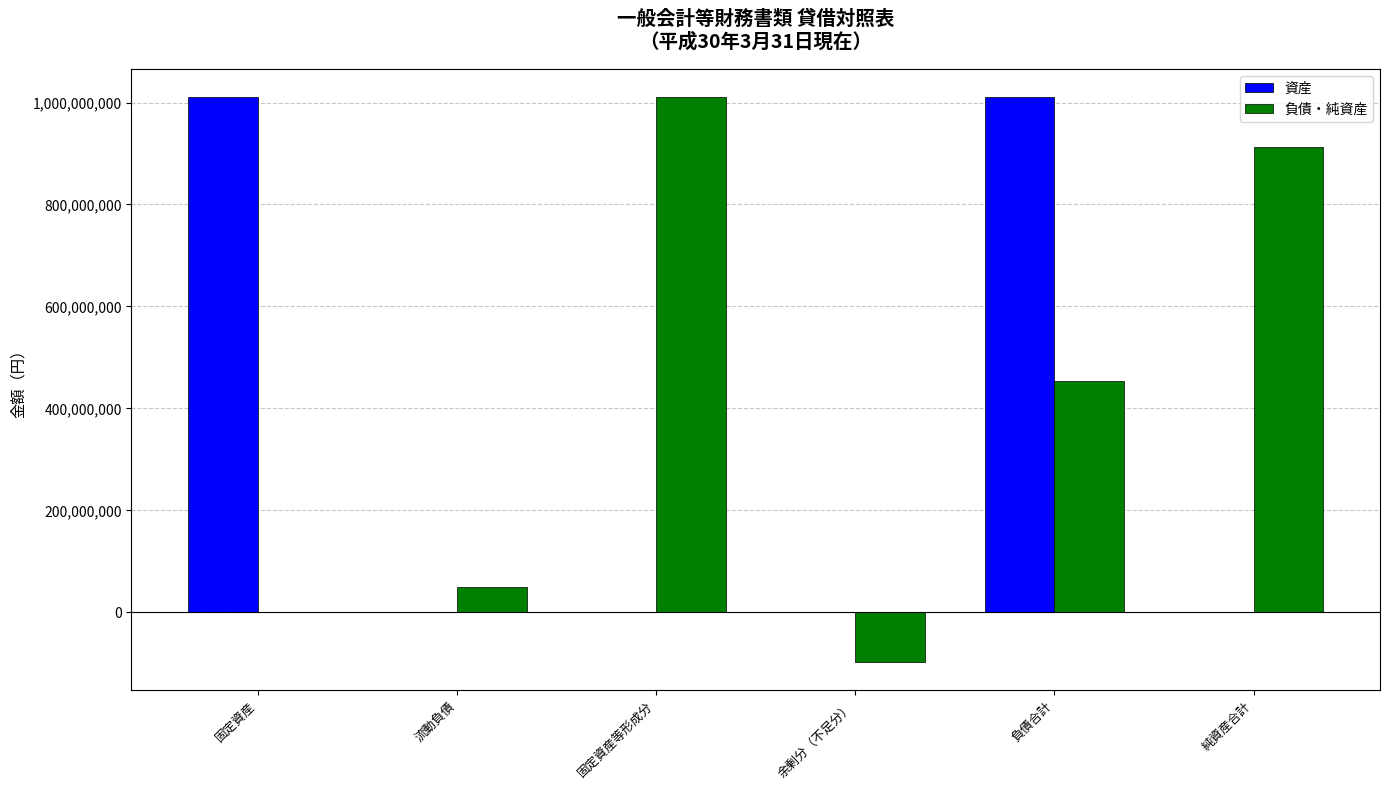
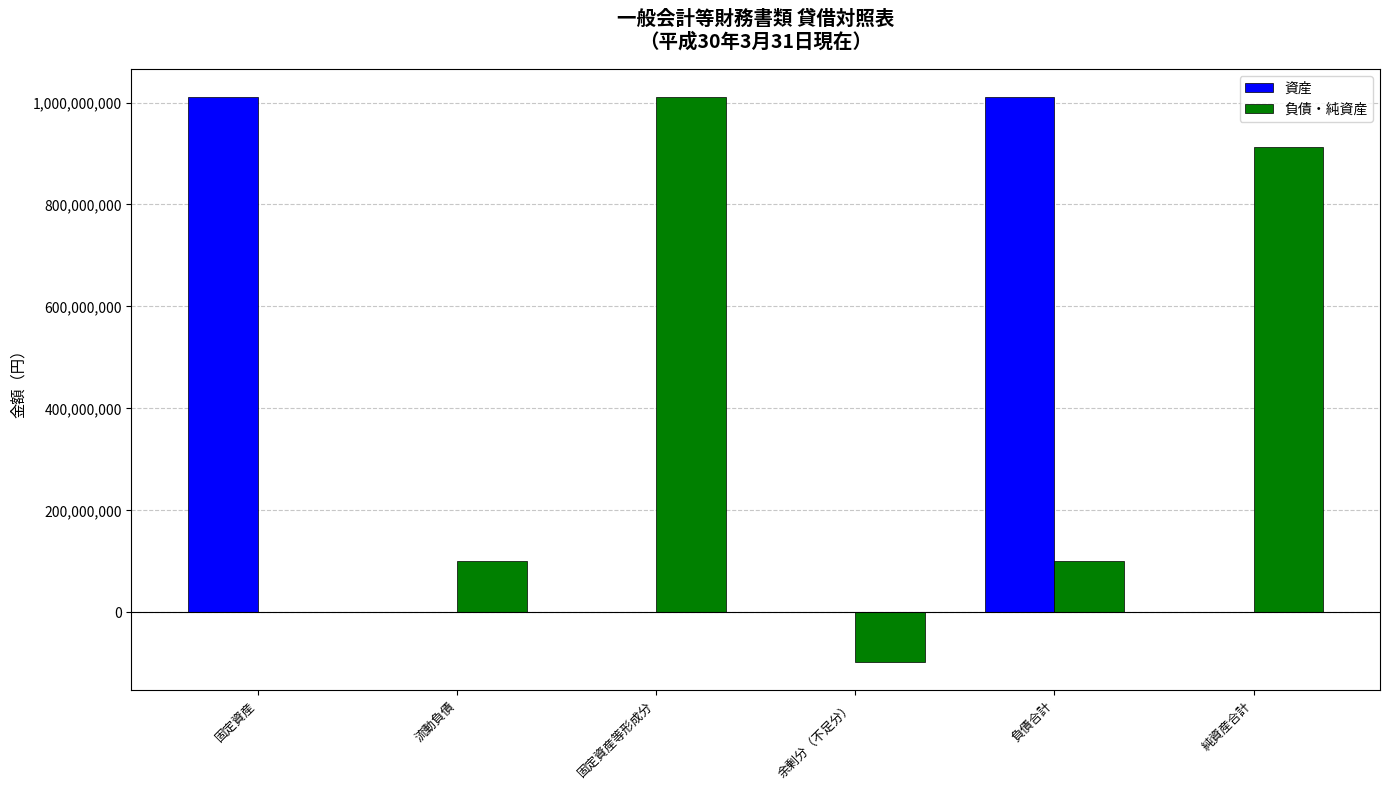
負債・純資産, 流動負債: 50,000,000 -> 100,000,000
負債・純資産, 負債合計: 450,000,000 -> 100,000,000
